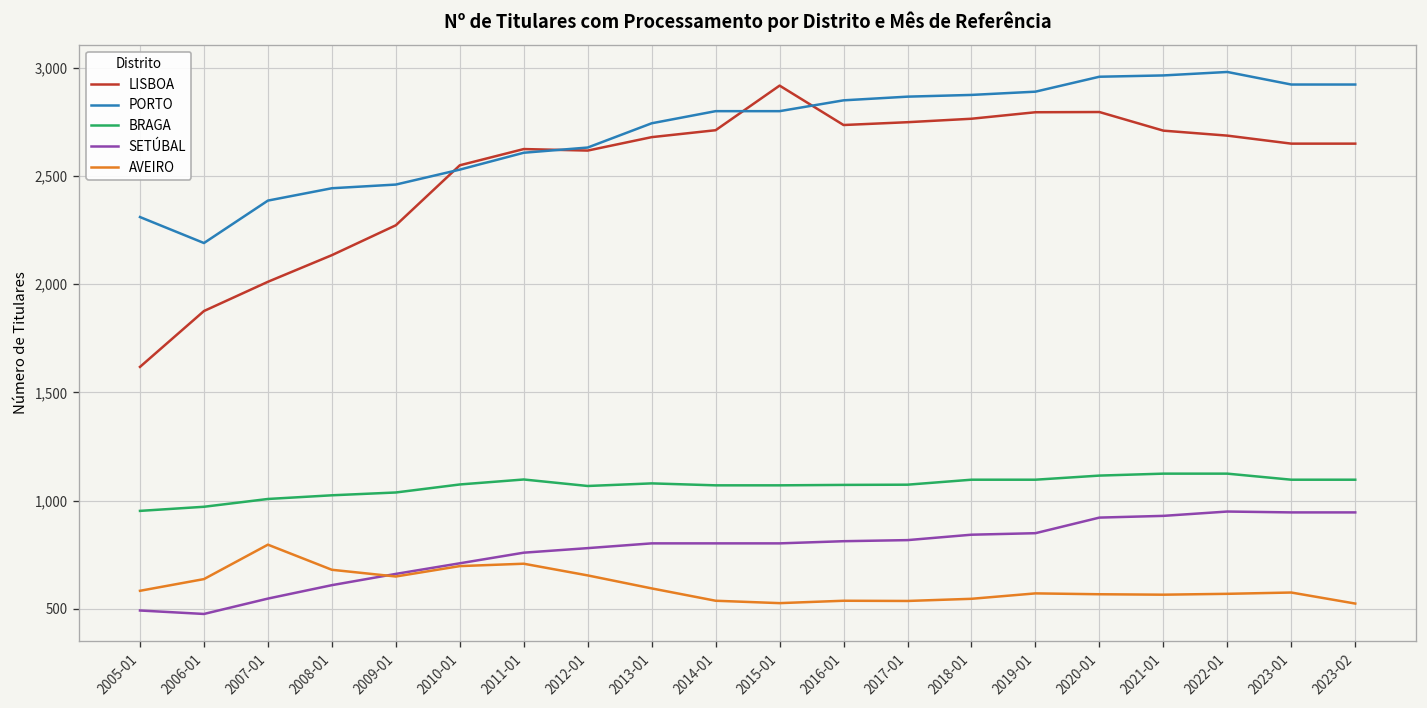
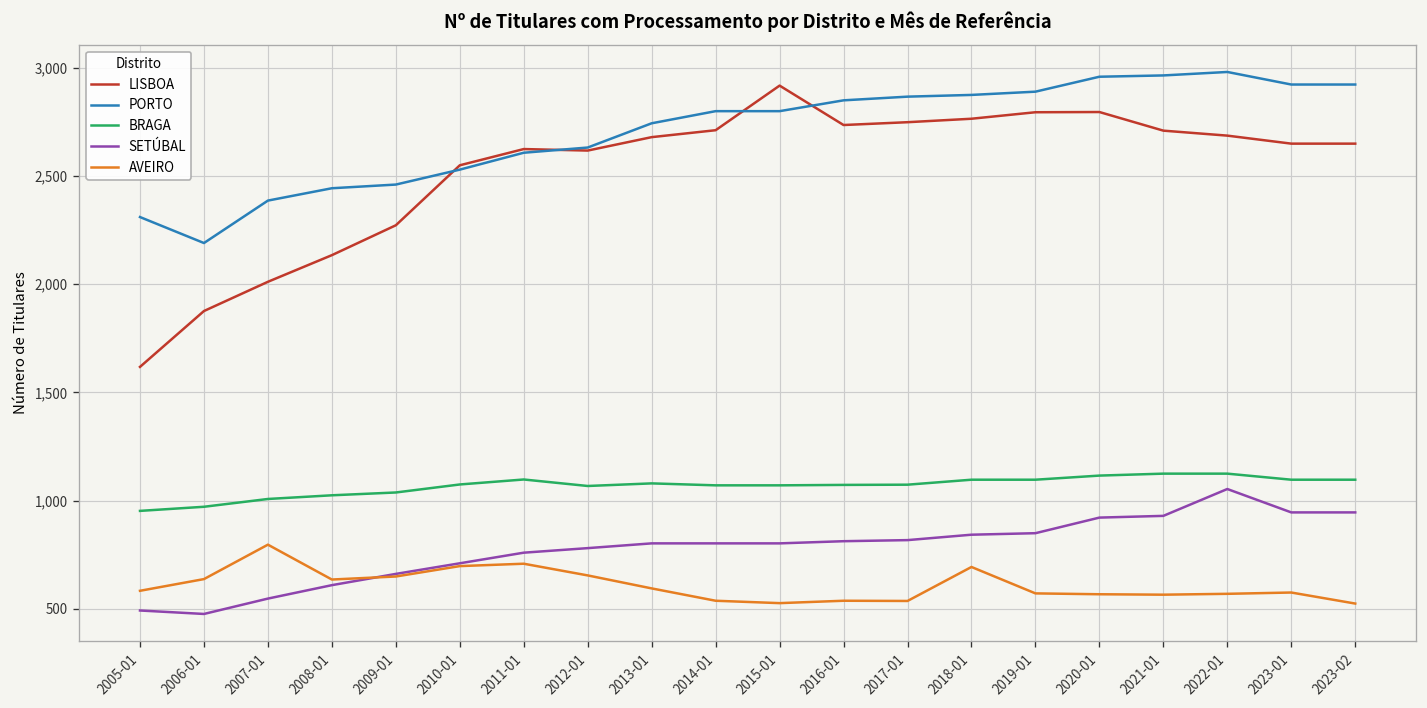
AVEIRO, 2008-01: 680 -> 640
AVEIRO, 2018-01: 550 -> 690
SETÚBAL, 2022-01: 950 -> 1,050
